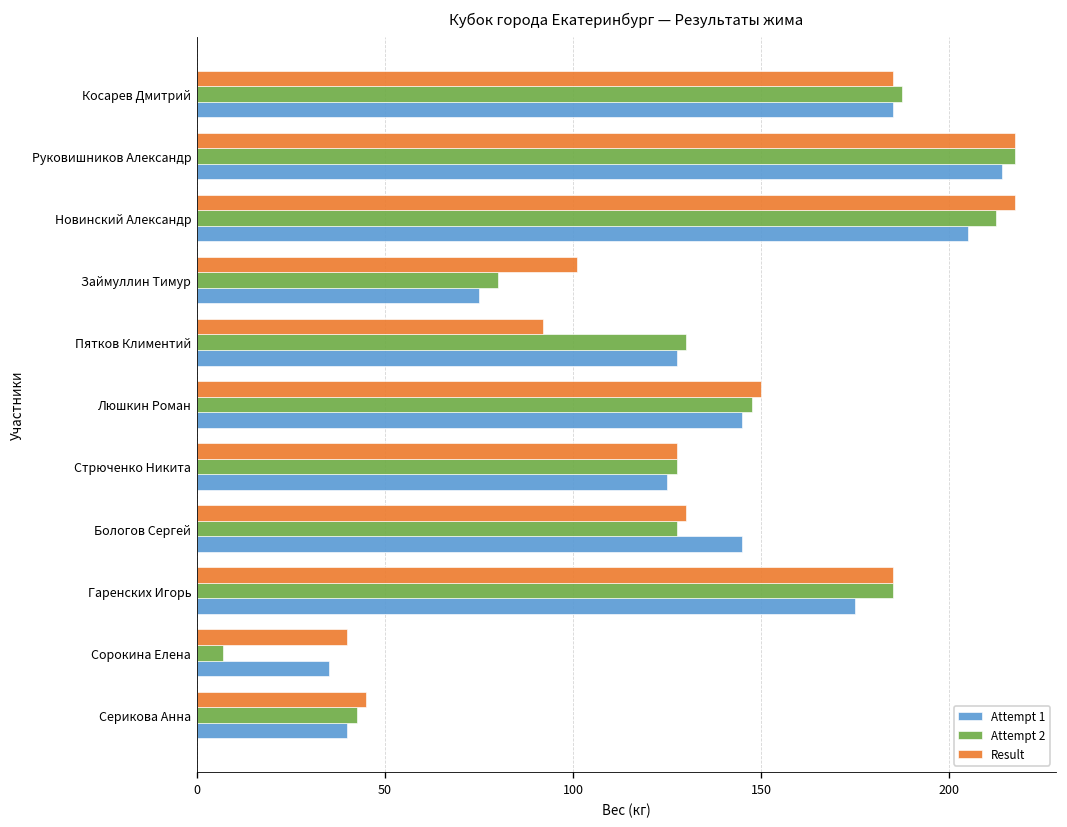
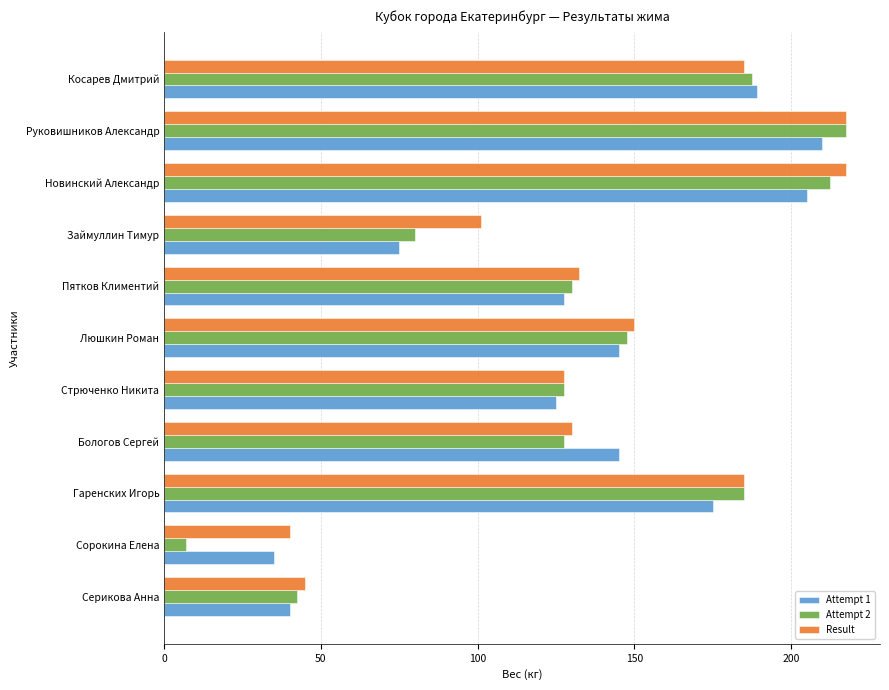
Attempt 1, Косарев Дмитрий: 185 -> 189
Attempt 1, Руковишников Александр: 214 -> 210
Result, Пятков Климентий: 92 -> 133
